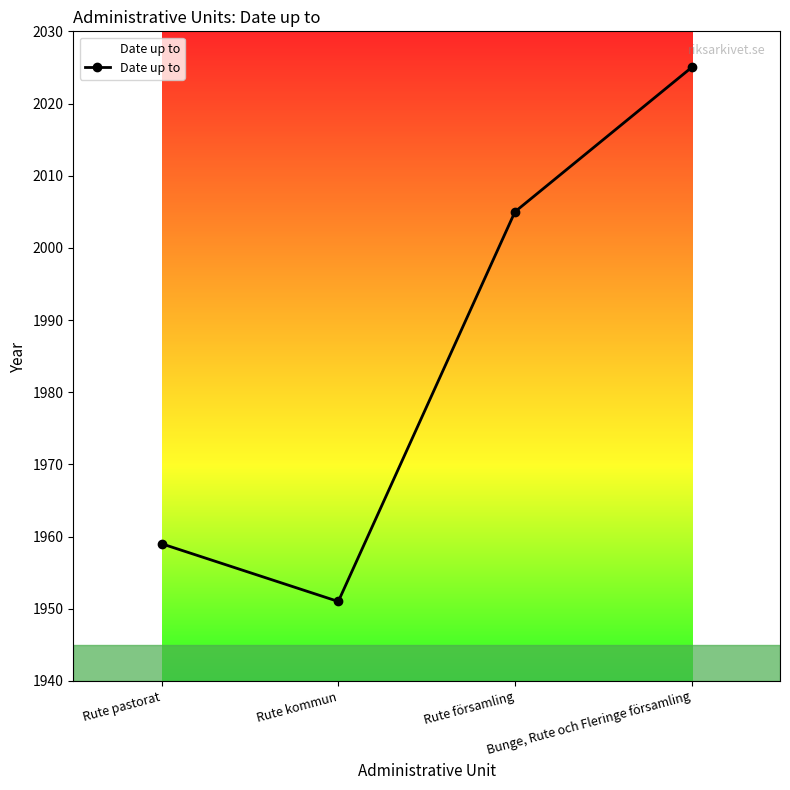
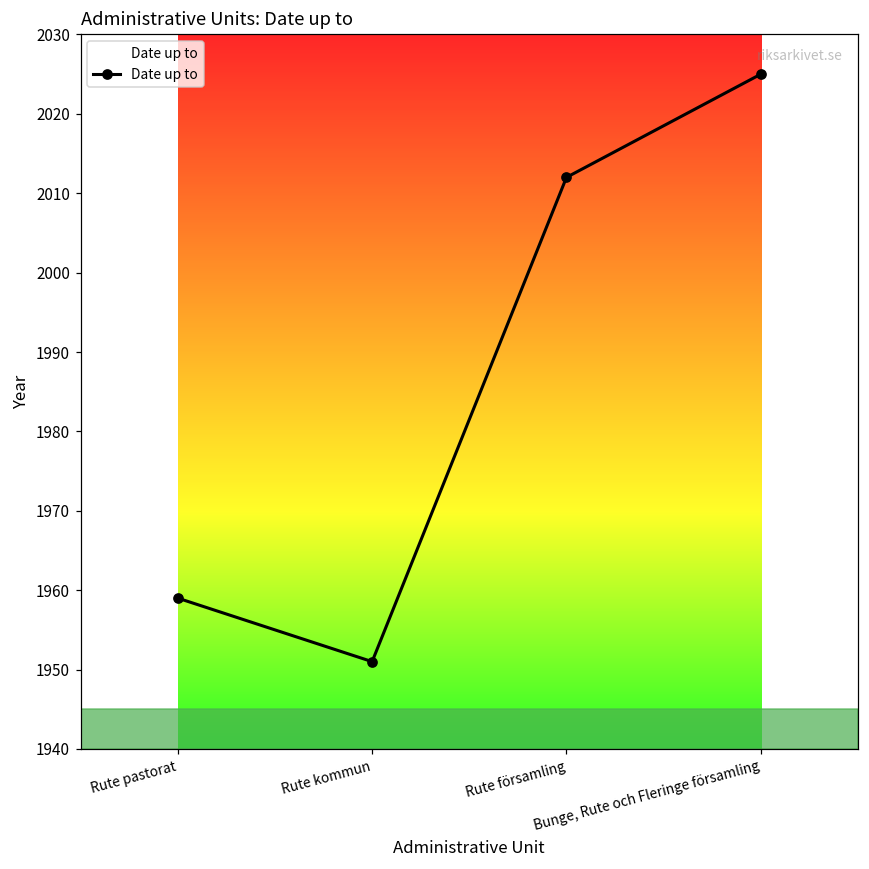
Rute församling: 2005 -> 2012
